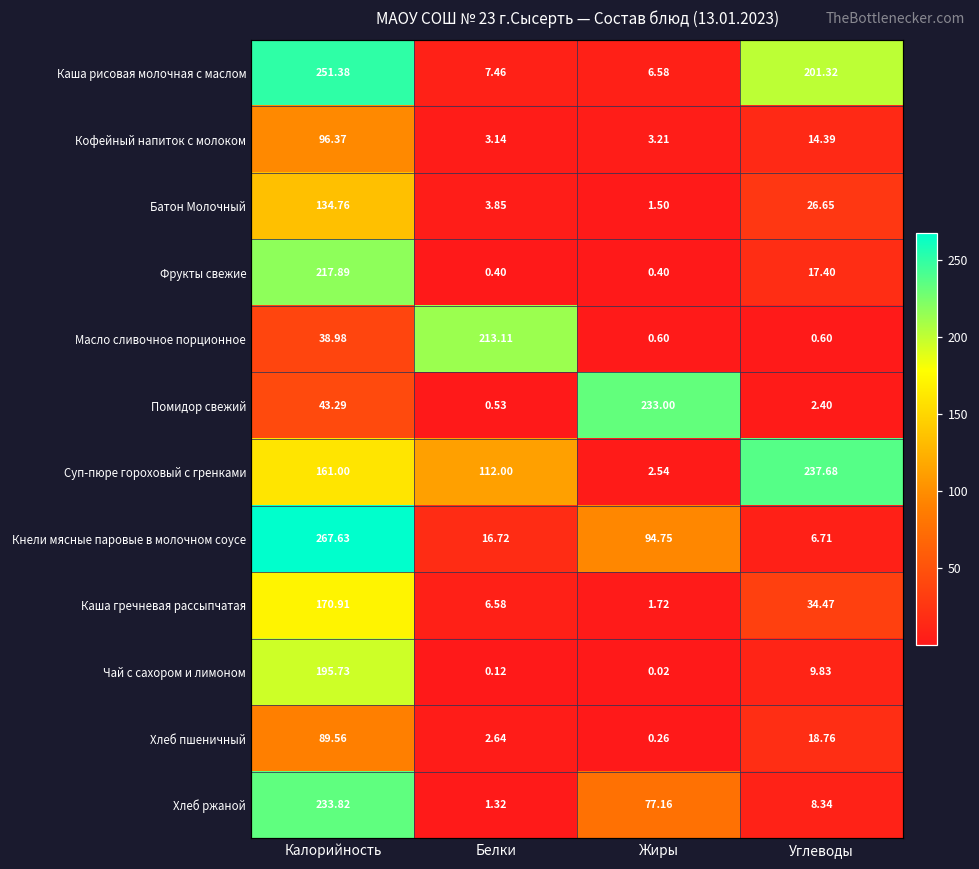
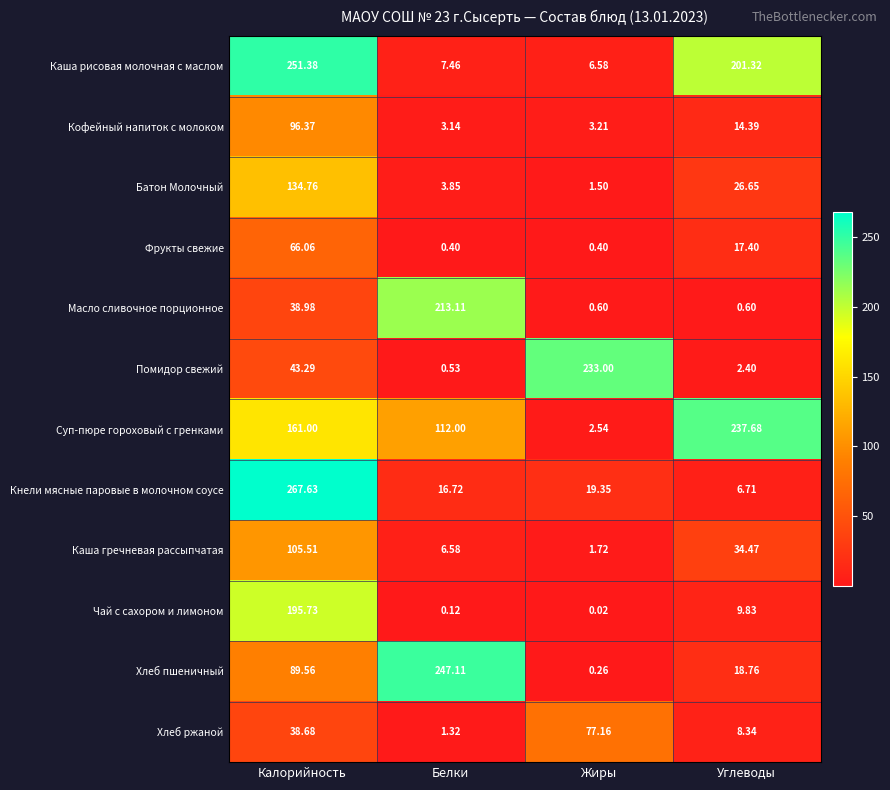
Фрукты свежие, Калорийность: 217.89 -> 66.06
Кнели мясные паровые в молочном соусе, Жиры: 94.75 -> 19.35
Каша гречневая рассыпчатая, Калорийность: 170.91 -> 105.51
Хлеб пшеничный, Белки: 2.64 -> 247.11
Хлеб ржаной, Калорийность: 233.82 -> 38.68
